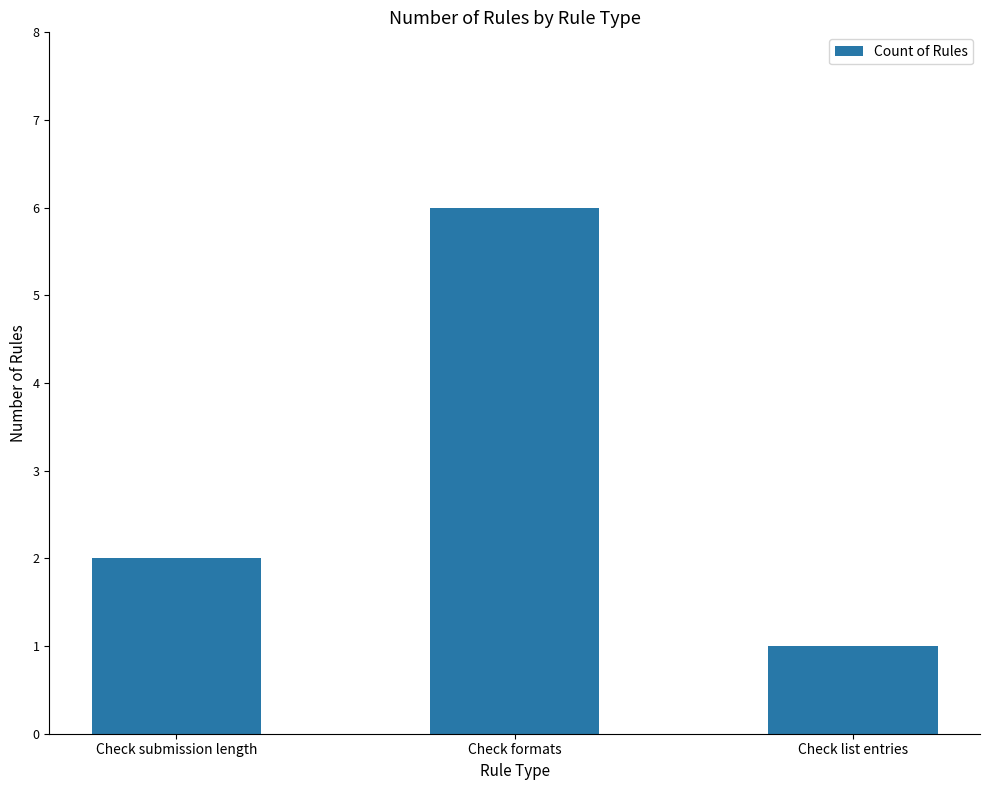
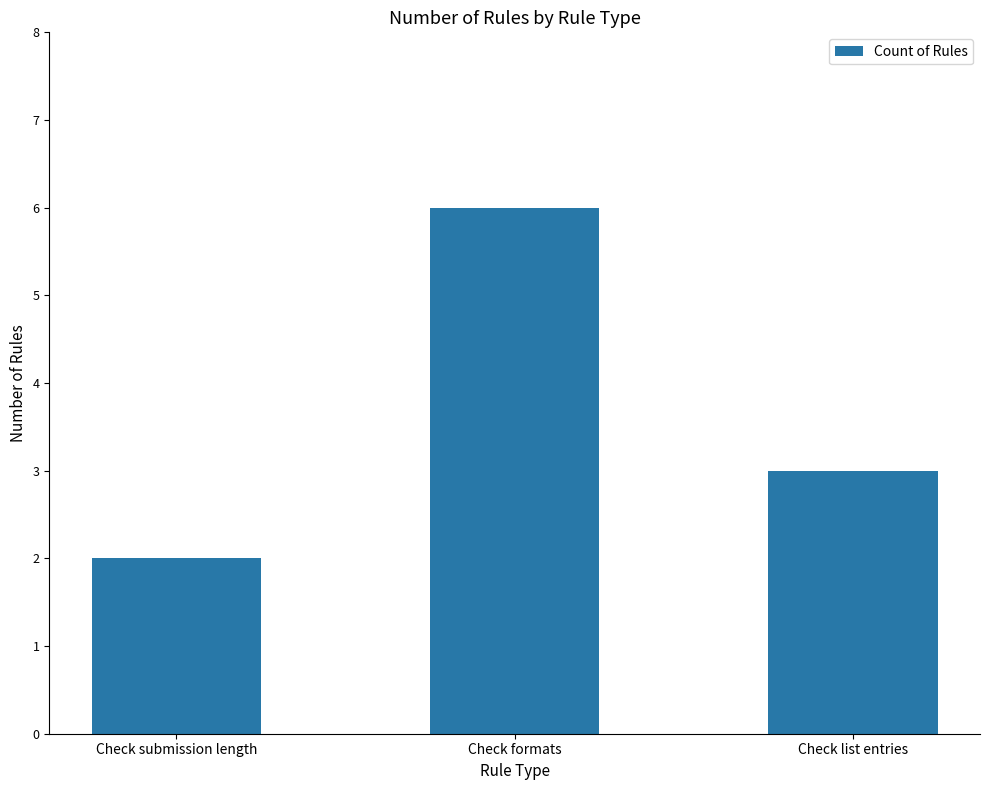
Check list entries: 1 -> 3
